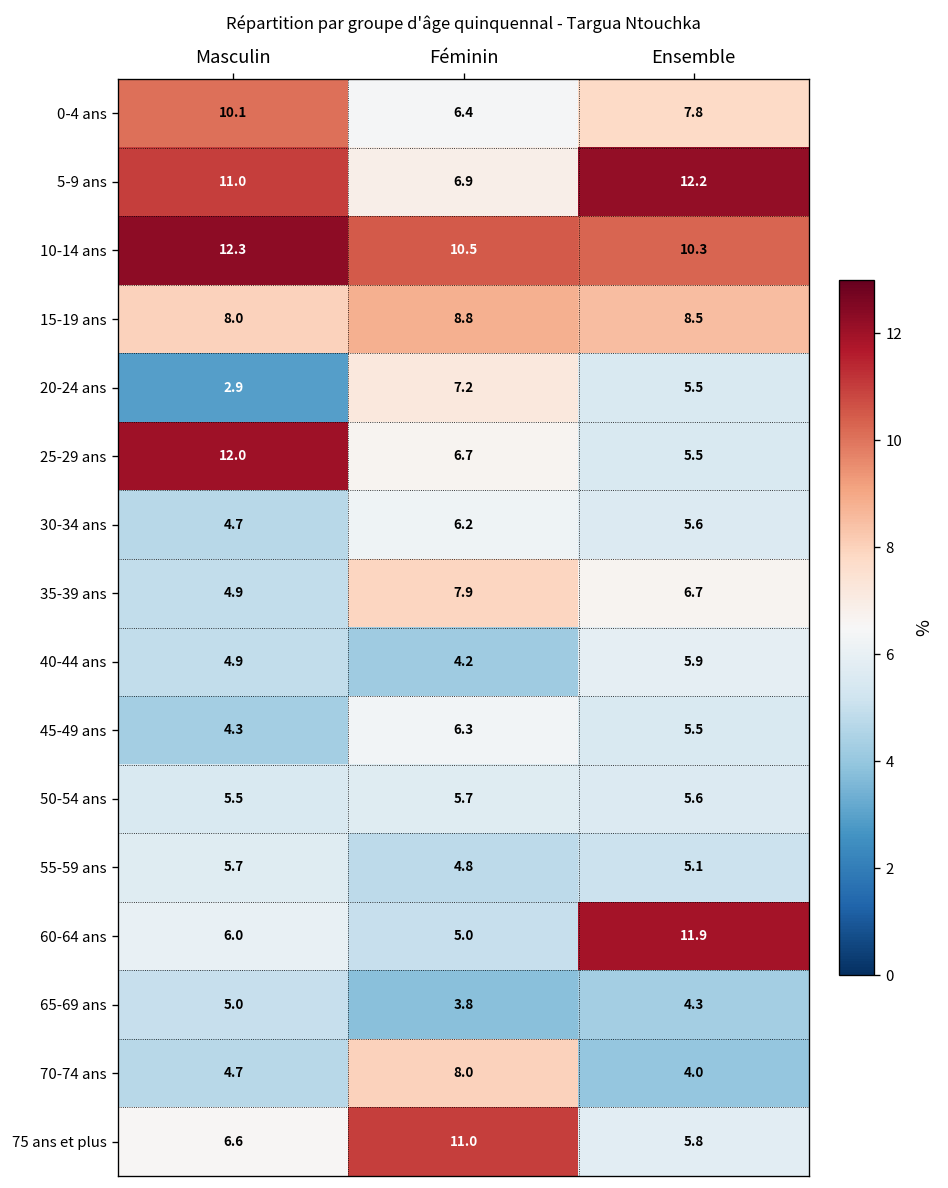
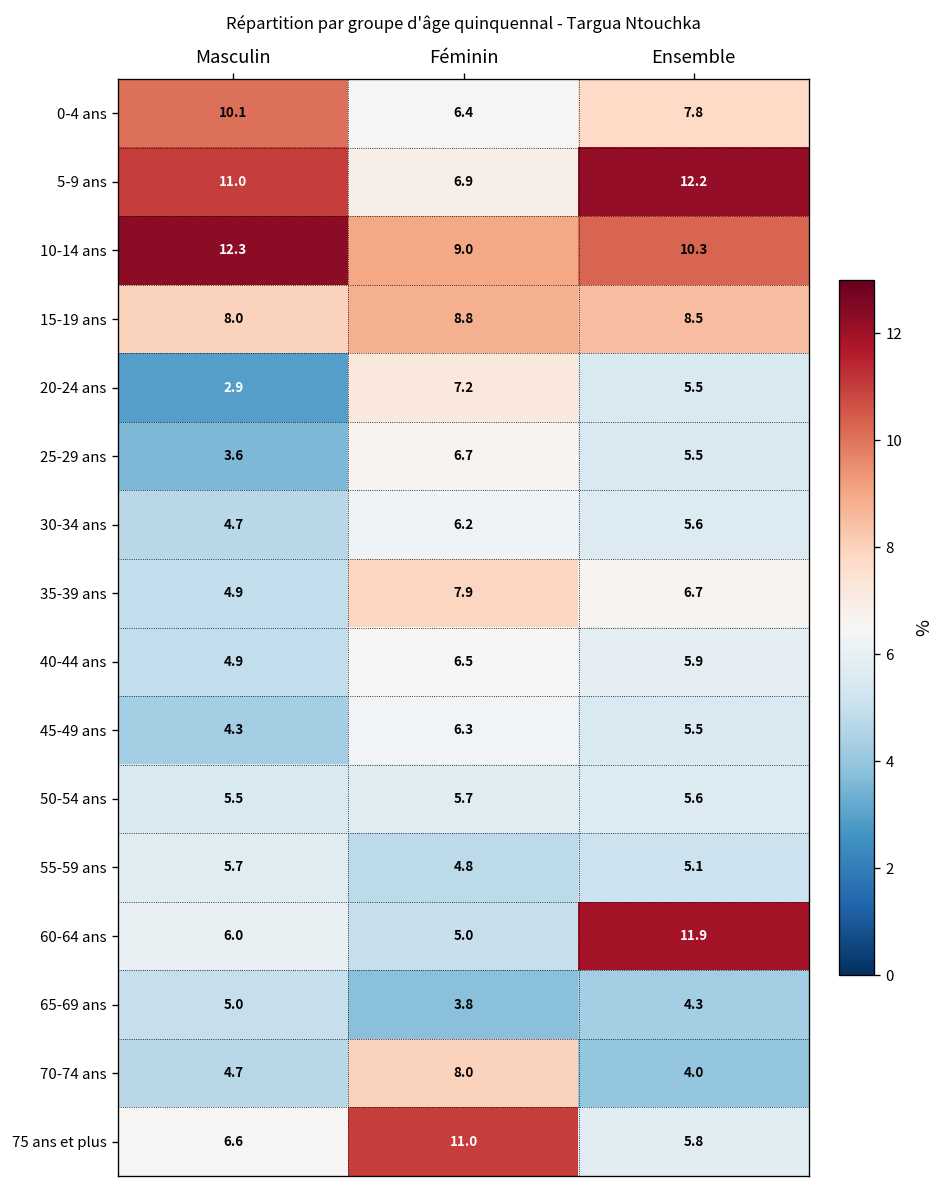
10-14 ans, Féminin: 10.5 -> 9.0
25-29 ans, Masculin: 12.0 -> 3.6
40-44 ans, Féminin: 4.2 -> 6.5
